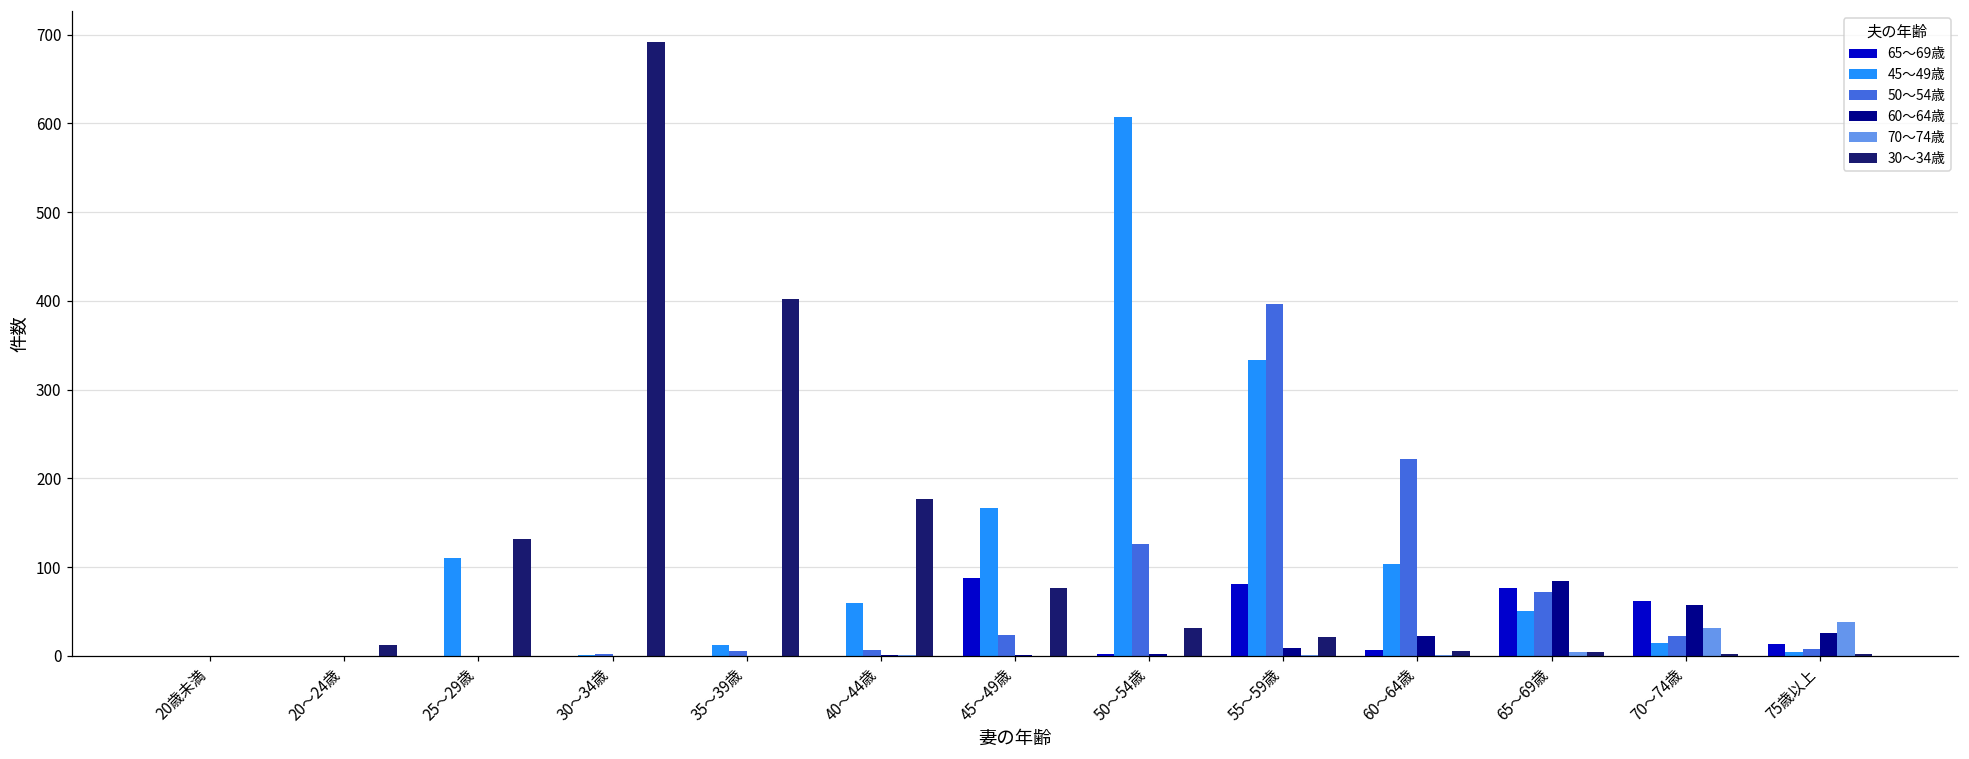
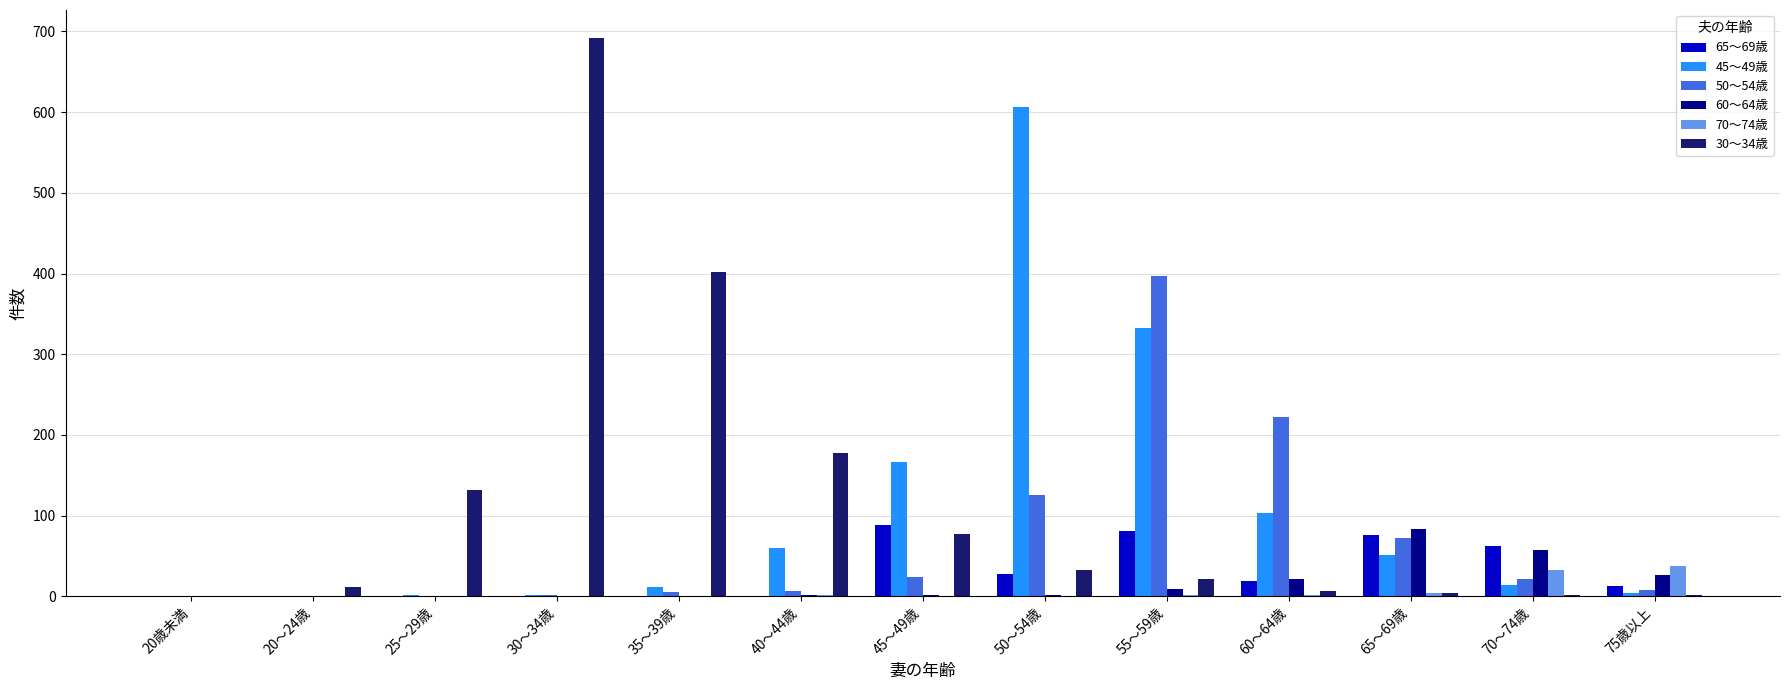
45～49歳, 25～29歳: 110 -> 0
65～69歳, 50～54歳: 0 -> 30
65～69歳, 60～64歳: 10 -> 20
